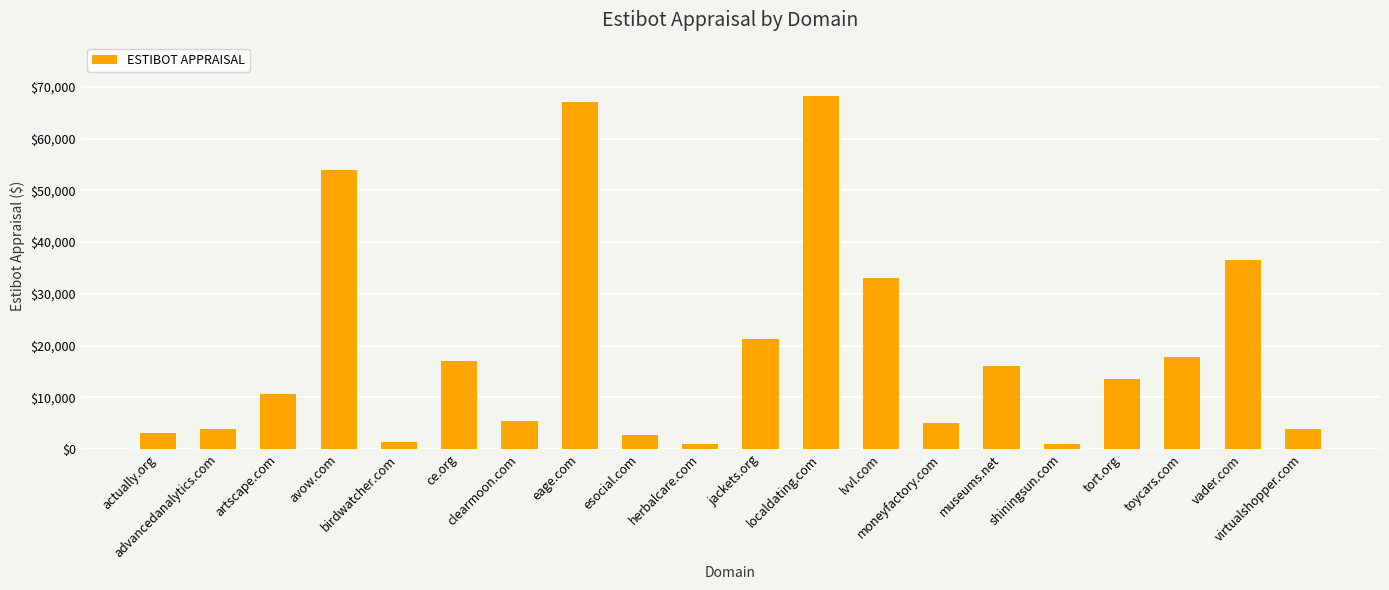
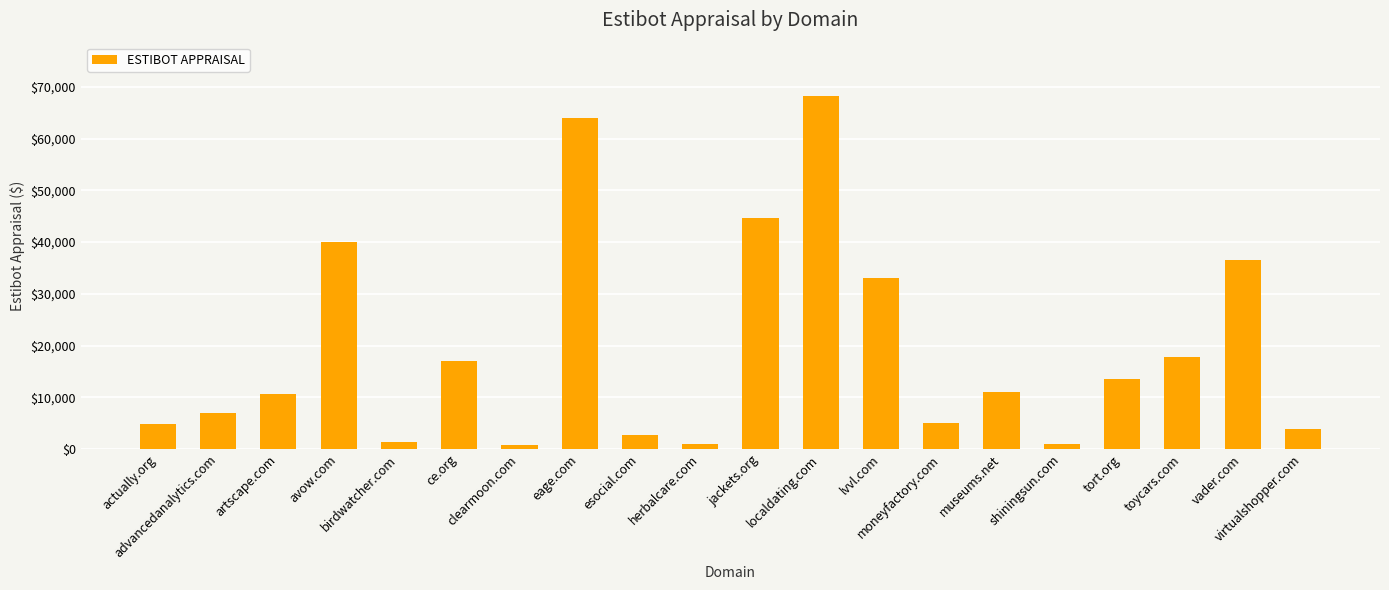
actually.org: $3,000 -> $5,000
advancedanalytics.com: $4,000 -> $7,000
avow.com: $54,000 -> $40,000
clearmoon.com: $5,000 -> $1,000
eage.com: $67,000 -> $64,000
jackets.org: $21,000 -> $45,000
museums.net: $16,000 -> $11,000
